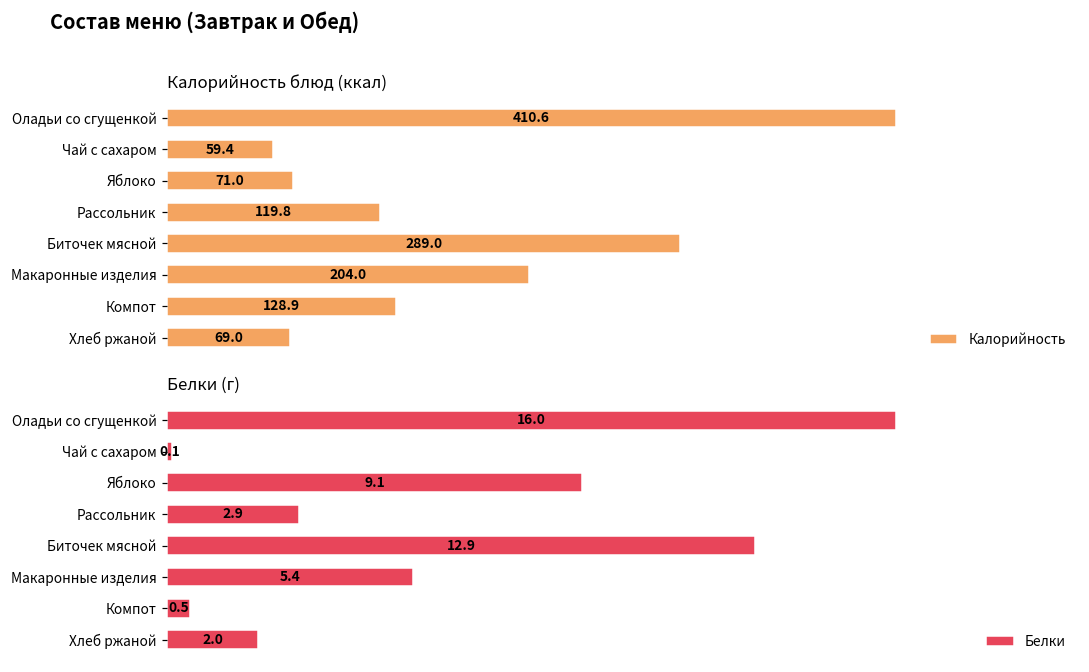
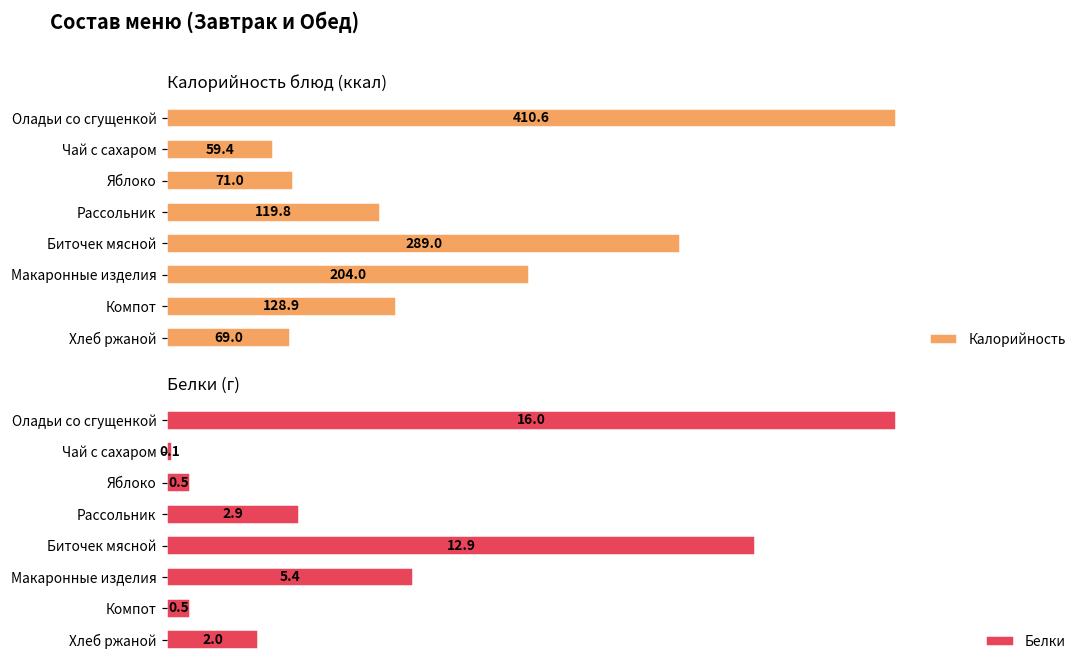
Белки (г), Яблоко: 9.1 -> 0.5
